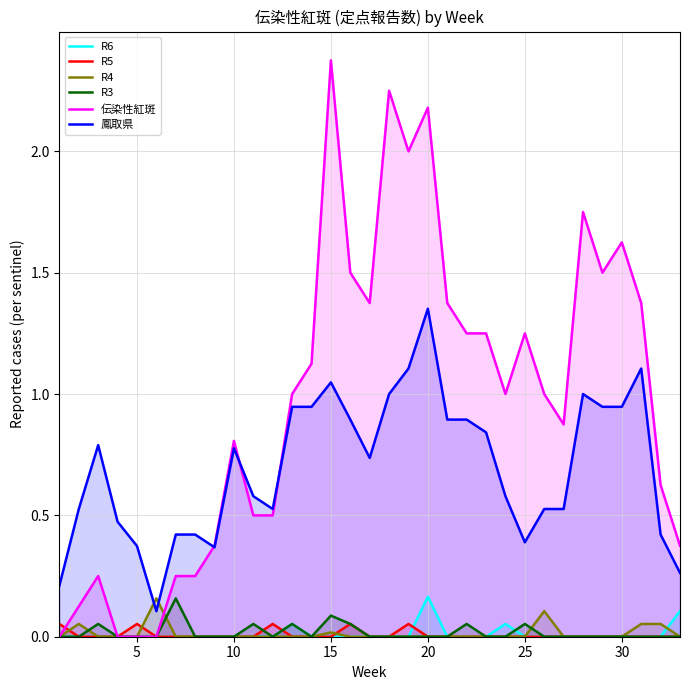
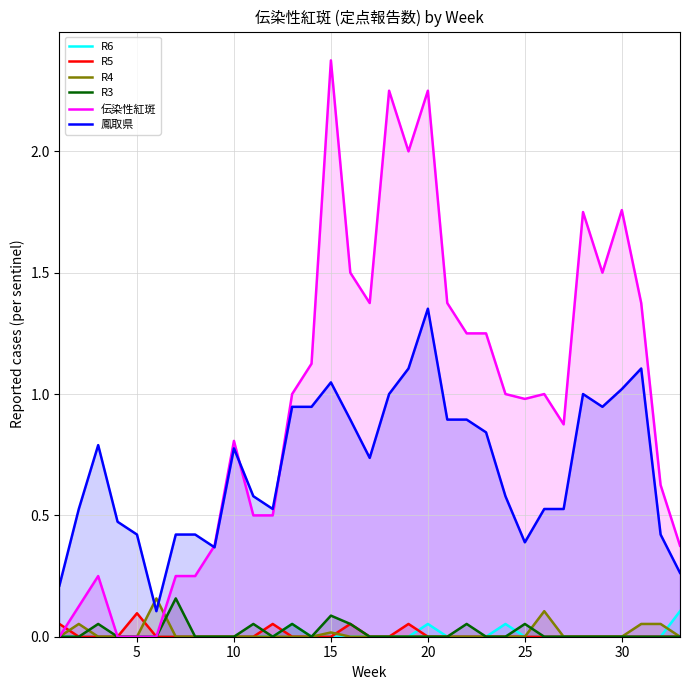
R5, 5: 0.05 -> 0.10
鳳取県, 5: 0.37 -> 0.42
R6, 20: 0.16 -> 0.05
伝染性紅斑, 20: 2.18 -> 2.25
伝染性紅斑, 25: 1.25 -> 0.98
伝染性紅斑, 30: 1.63 -> 1.76
鳳取県, 30: 0.95 -> 1.02
